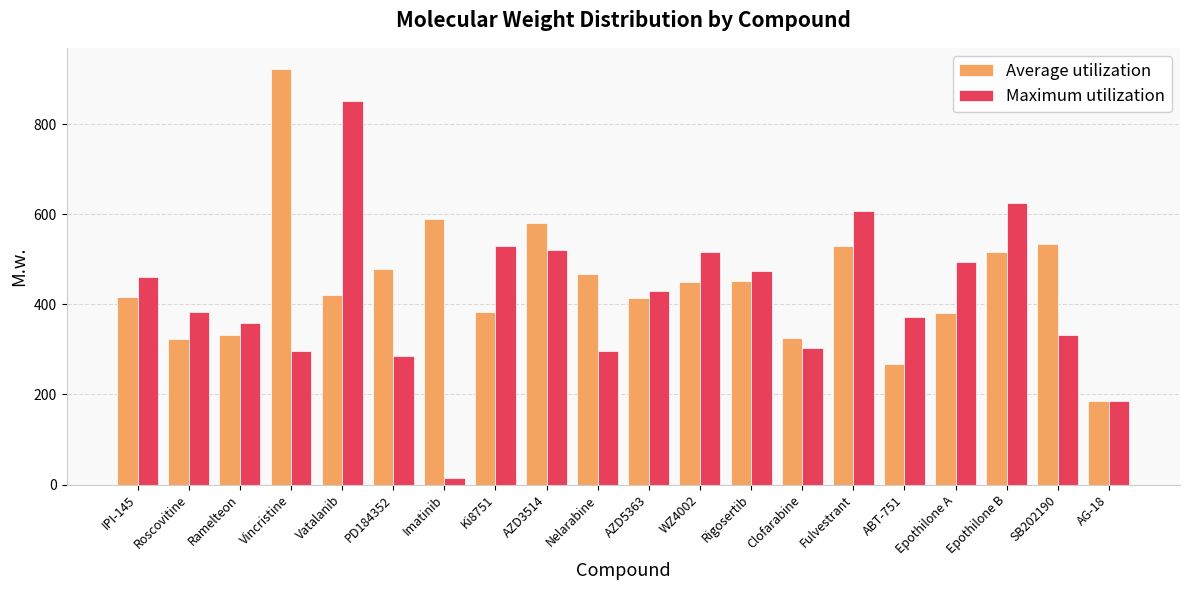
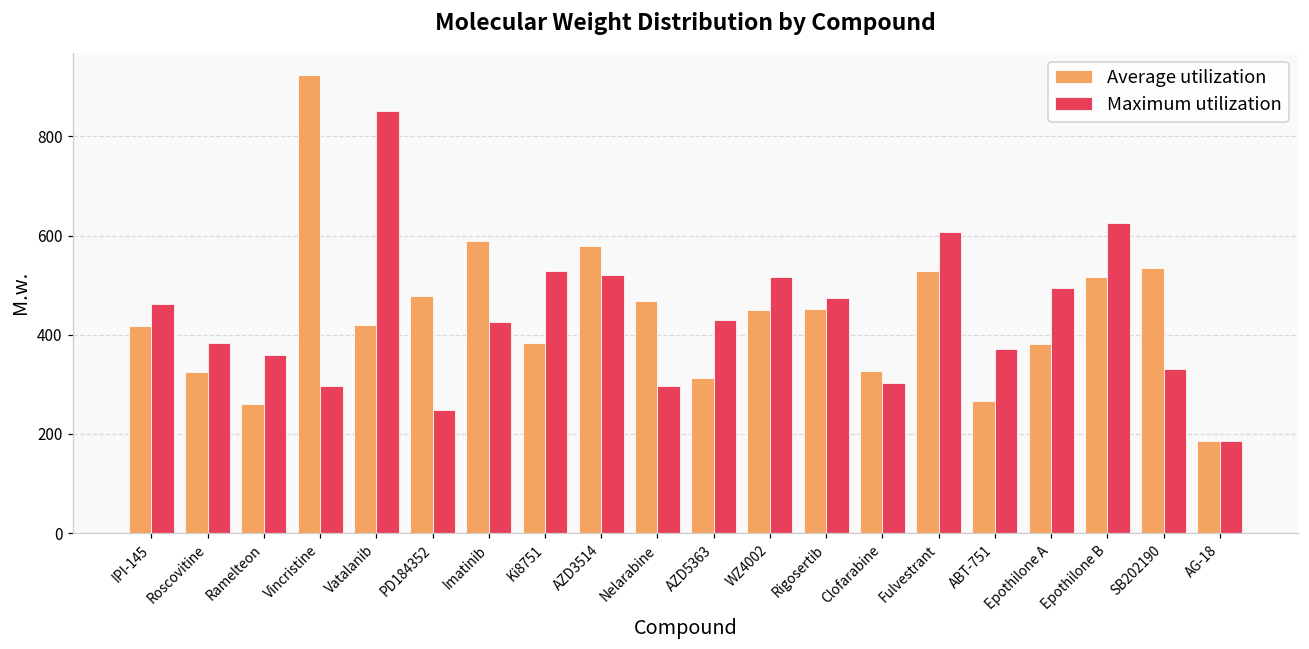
Average utilization, Ramelteon: 330 -> 260
Maximum utilization, PD184352: 290 -> 250
Maximum utilization, Imatinib: 10 -> 430
Average utilization, AZD5363: 420 -> 310
